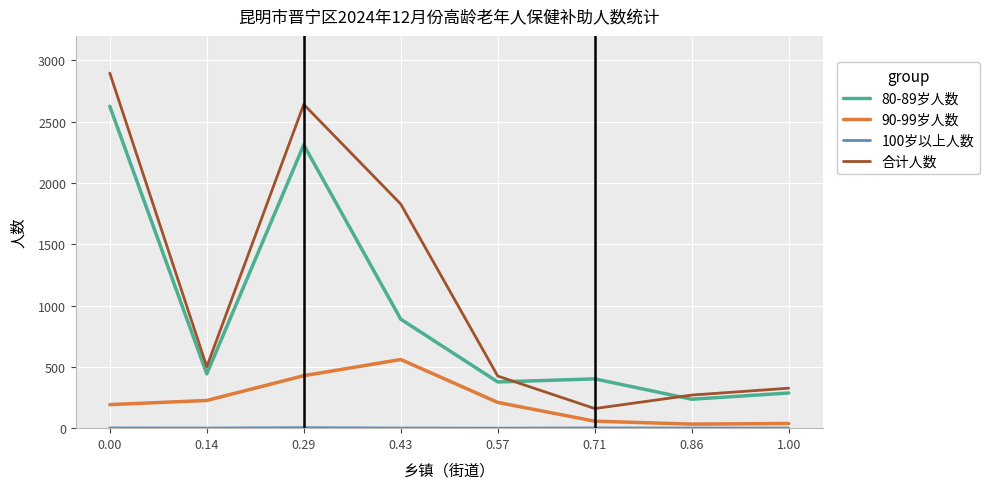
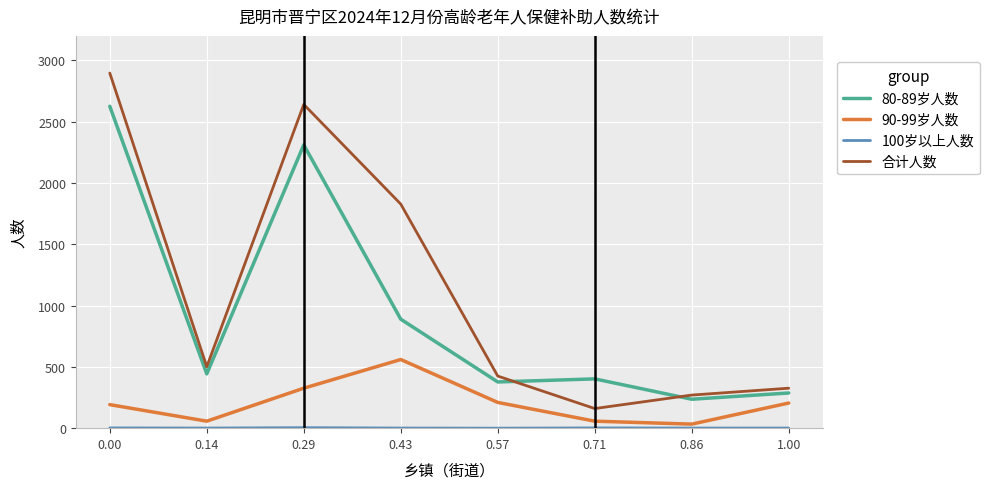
90-99岁人数, 0.14: 230 -> 60
90-99岁人数, 0.29: 430 -> 330
90-99岁人数, 1.00: 40 -> 210
